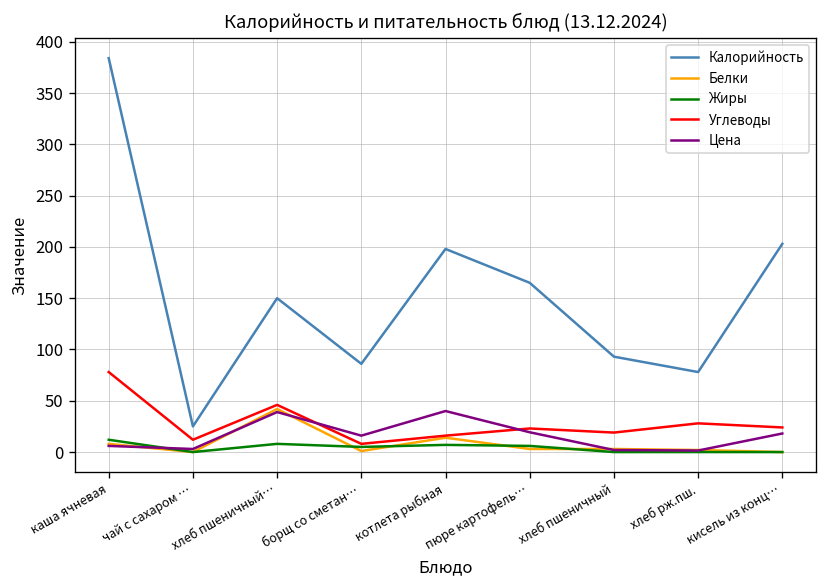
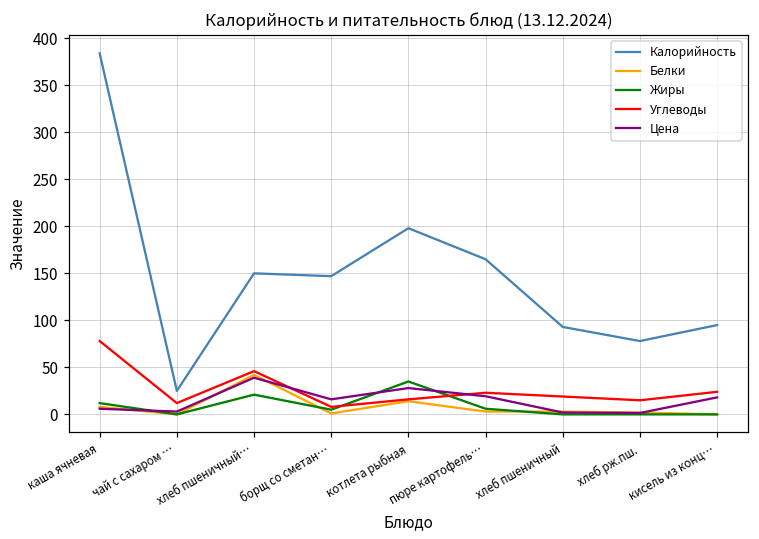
Жиры, хлеб пшеничный…: 10 -> 20
Калорийность, борщ со сметан…: 90 -> 150
Жиры, котлета рыбная: 10 -> 40
Цена, котлета рыбная: 40 -> 30
Углеводы, хлеб рж.пш.: 30 -> 20
Калорийность, кисель из конц…: 200 -> 100
